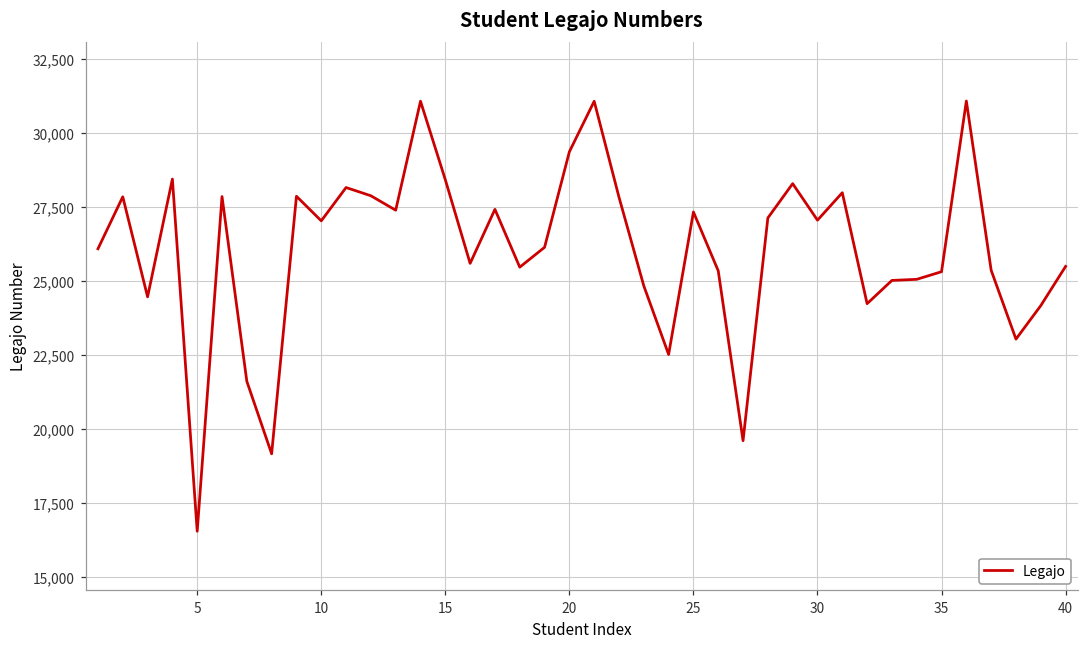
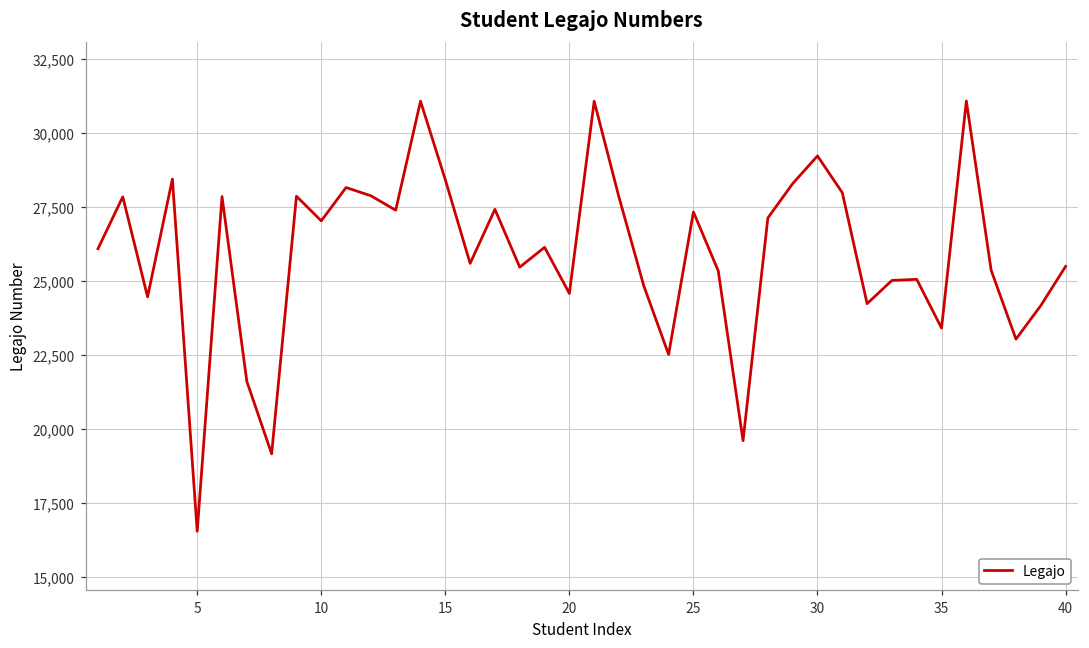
20: 29,400 -> 24,600
30: 27,100 -> 29,200
35: 25,300 -> 23,400
